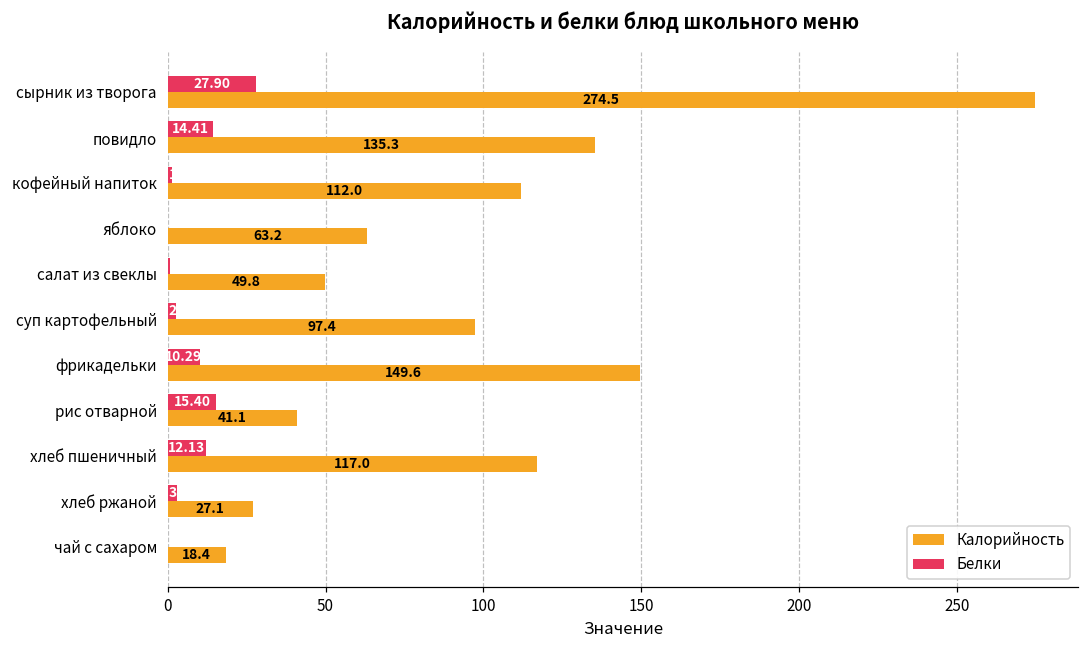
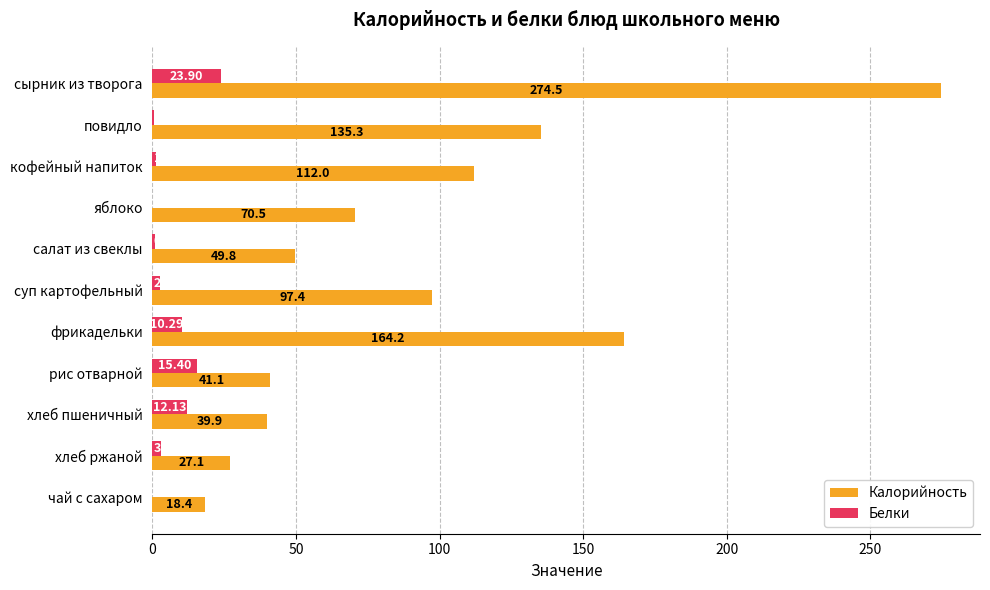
Белки, сырник из творога: 27.90 -> 23.90
Белки, повидло: 14 -> 0
Калорийность, яблоко: 63.2 -> 70.5
Калорийность, фрикадельки: 149.6 -> 164.2
Калорийность, хлеб пшеничный: 117.0 -> 39.9
